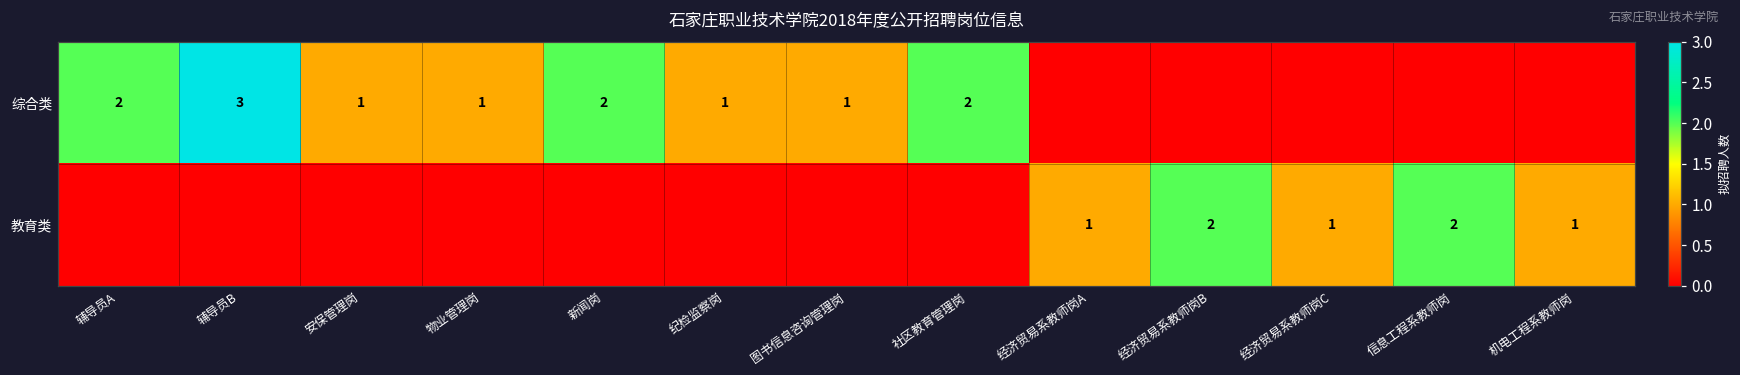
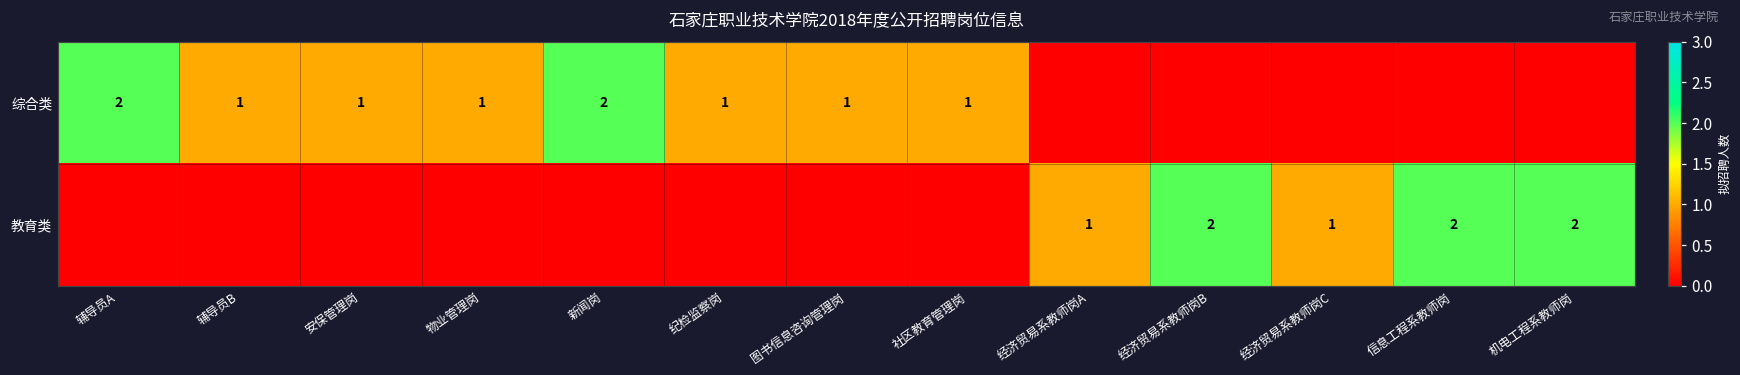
综合类, 辅导员B: 3 -> 1
综合类, 社区教育管理岗: 2 -> 1
教育类, 机电工程系教师岗: 1 -> 2
